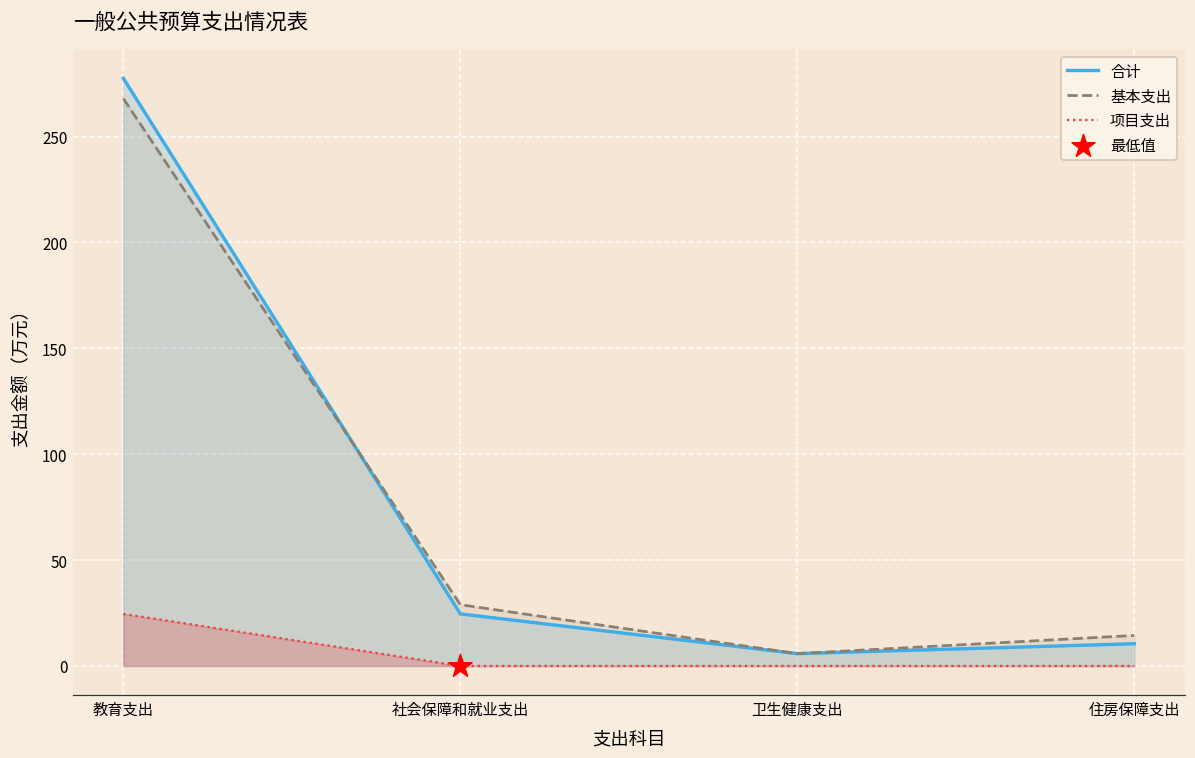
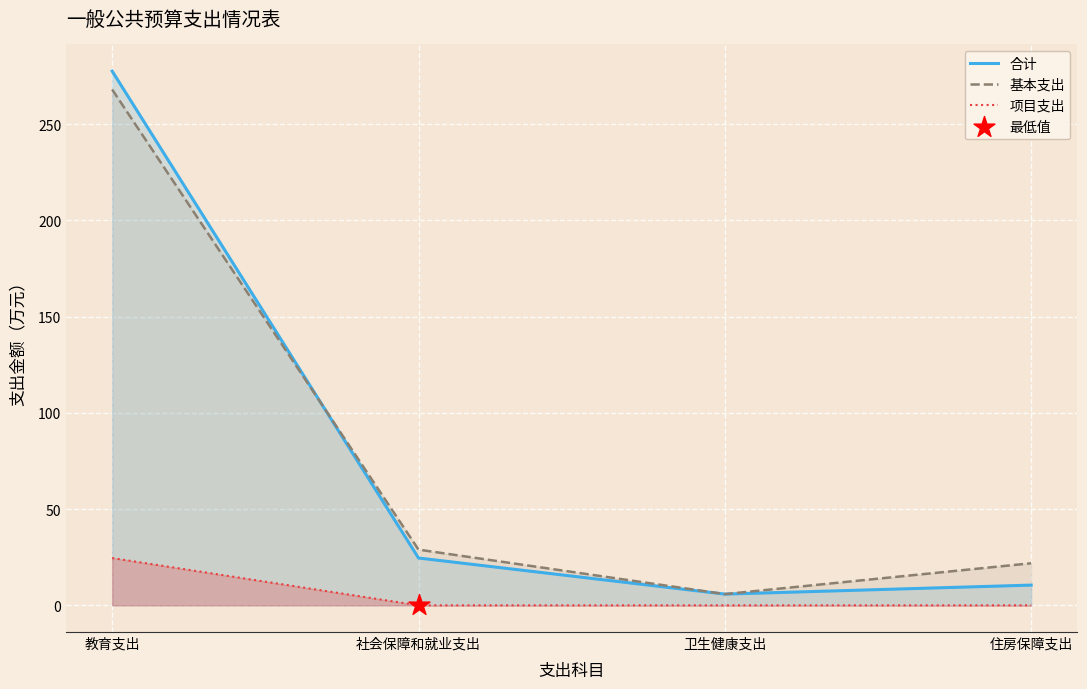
基本支出, 住房保障支出: 14 -> 22
